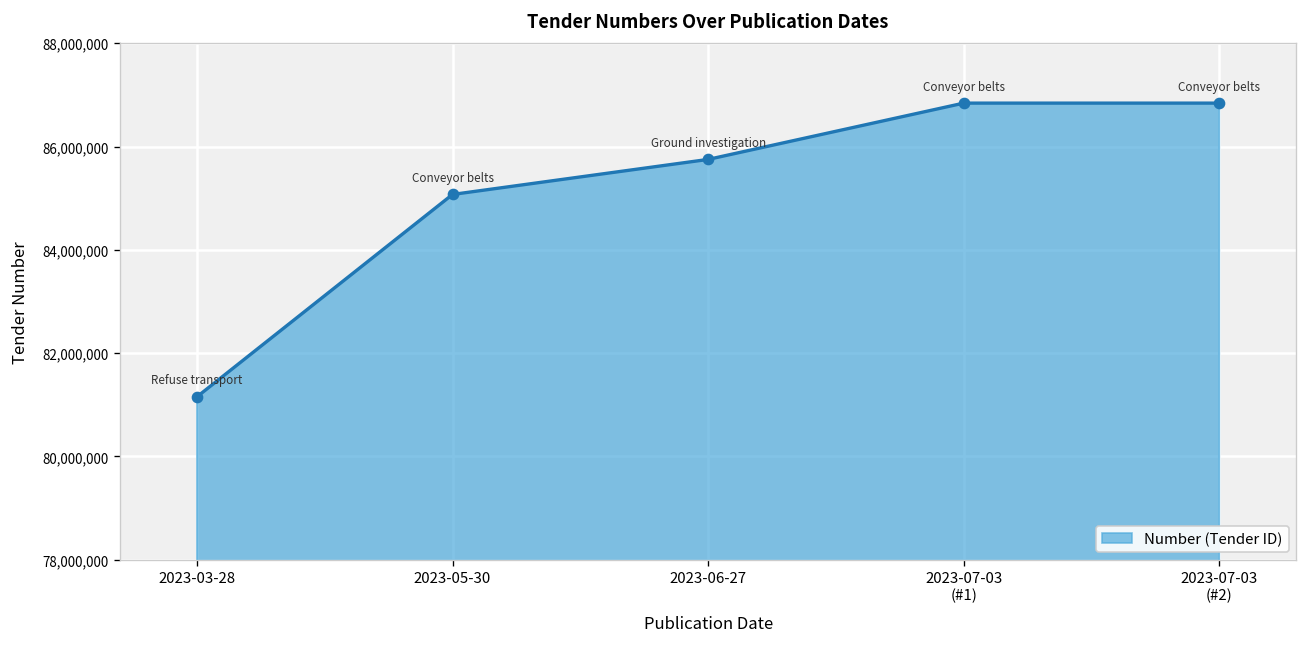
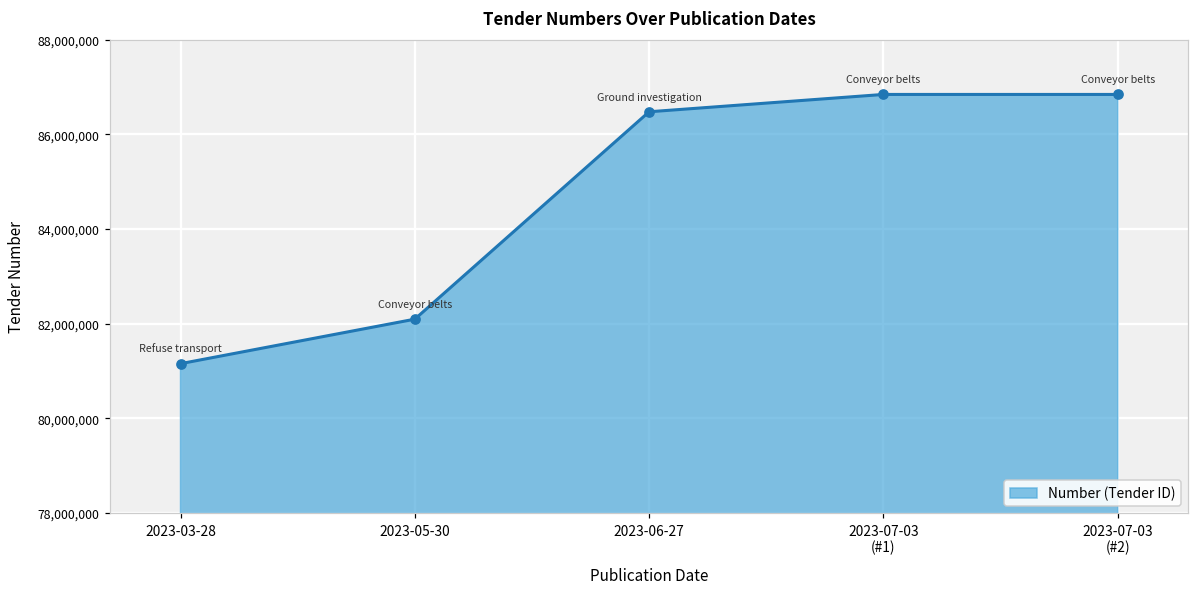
2023-05-30: 85,100,000 -> 82,100,000
2023-06-27: 85,800,000 -> 86,500,000
